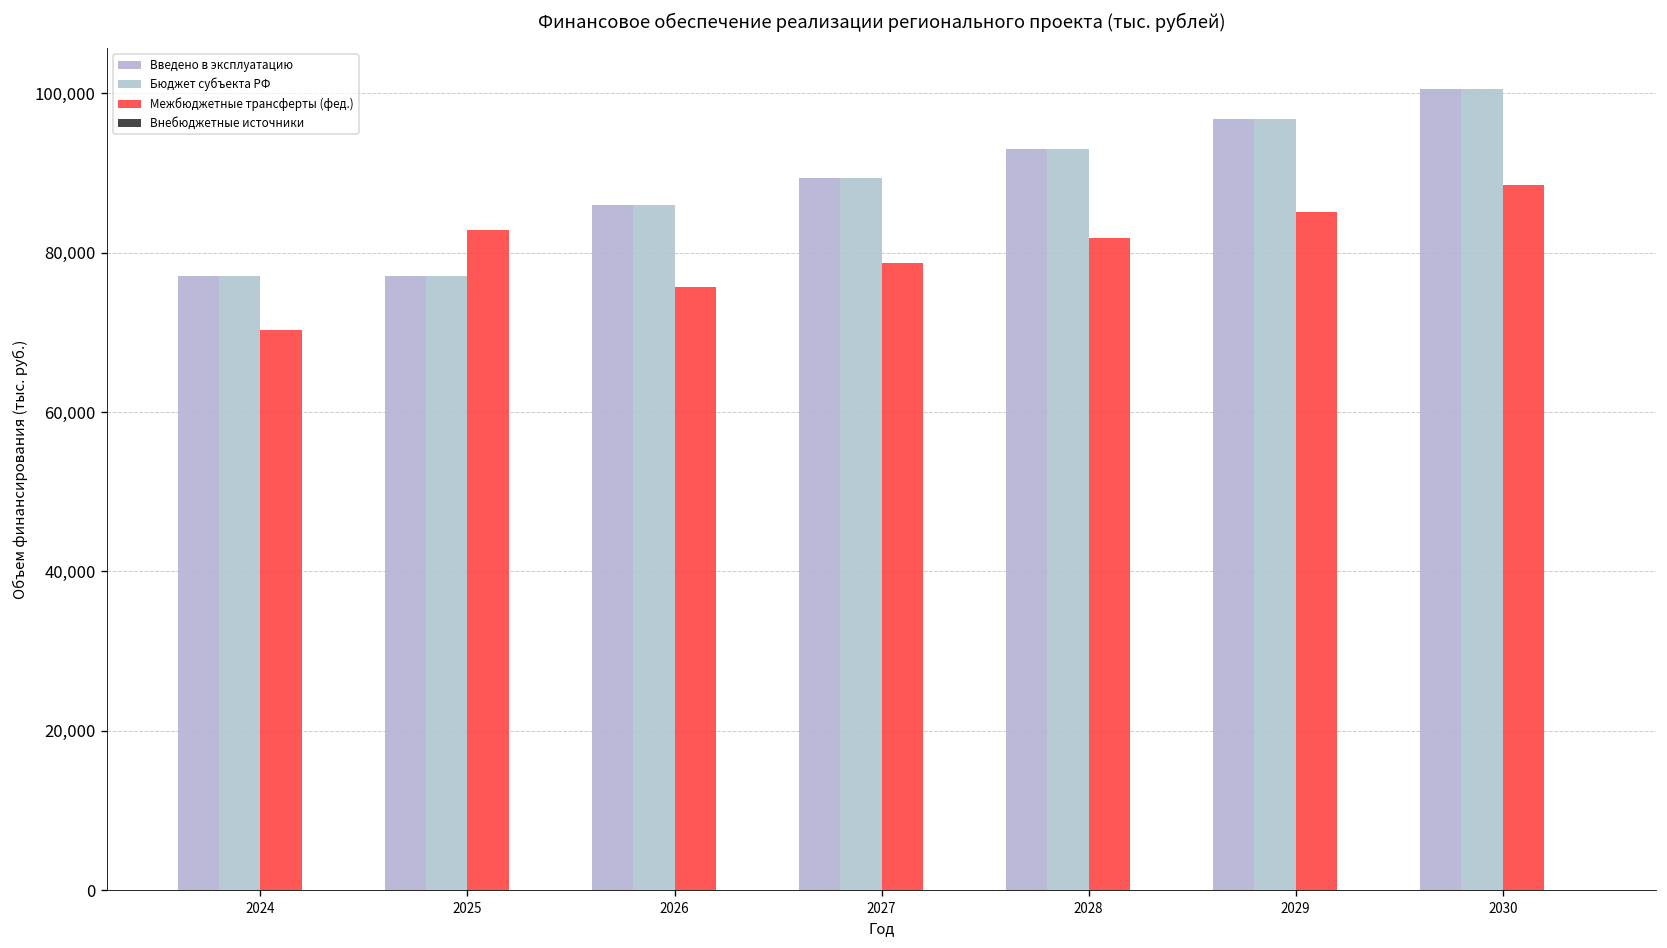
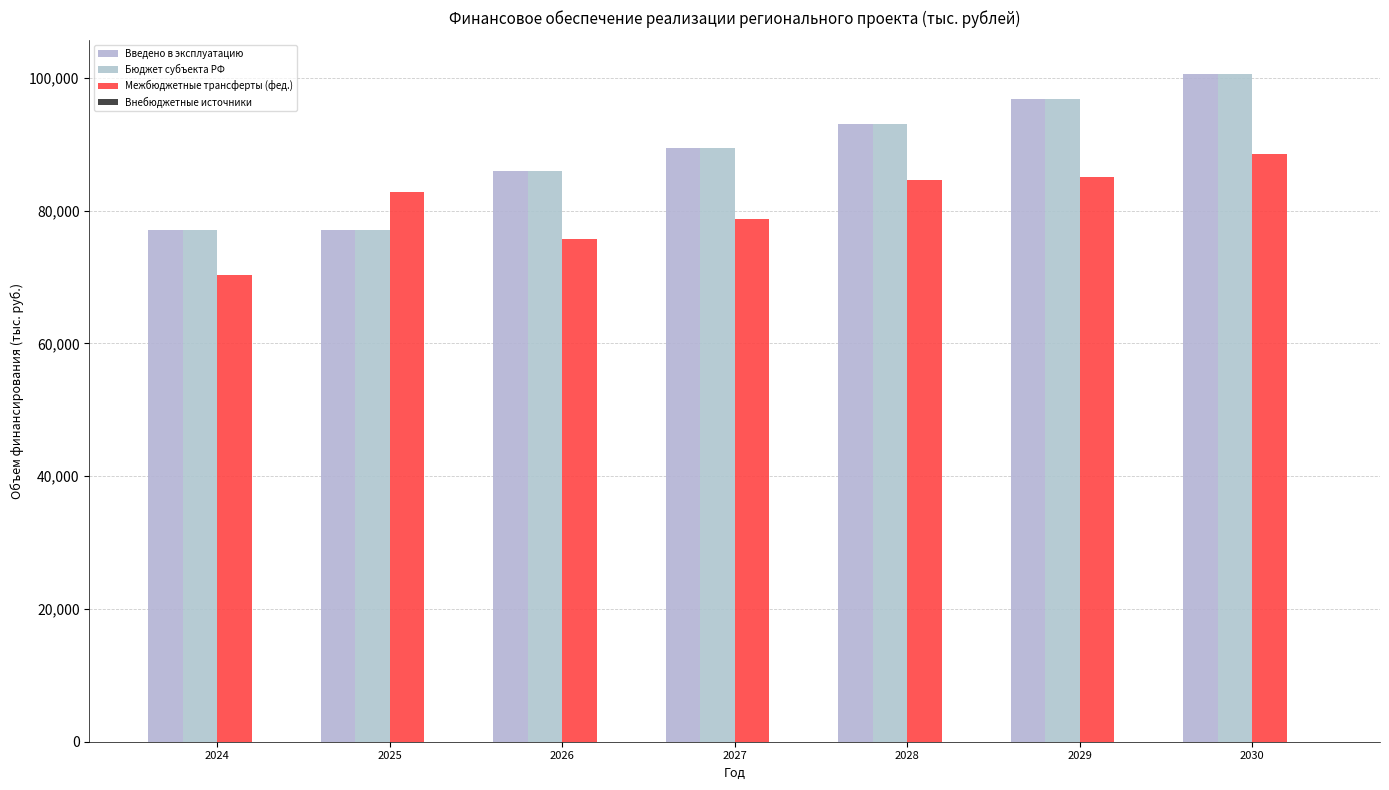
Межбюджетные трансферты (фед.), 2028: 82,000 -> 85,000
